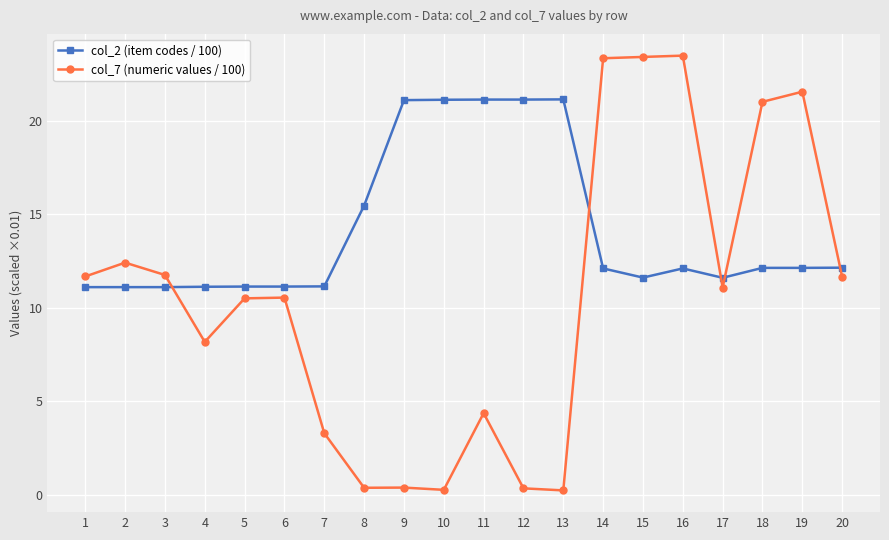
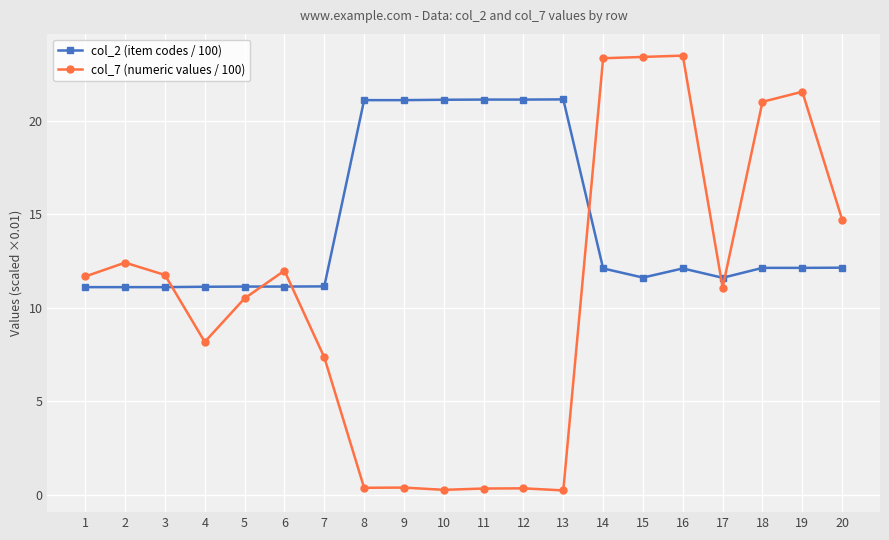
col_7 (numeric values / 100), 6: 10.6 -> 12.0
col_7 (numeric values / 100), 7: 3.3 -> 7.4
col_2 (item codes / 100), 8: 15.5 -> 21.1
col_7 (numeric values / 100), 11: 4.4 -> 0.3
col_7 (numeric values / 100), 20: 11.7 -> 14.7
